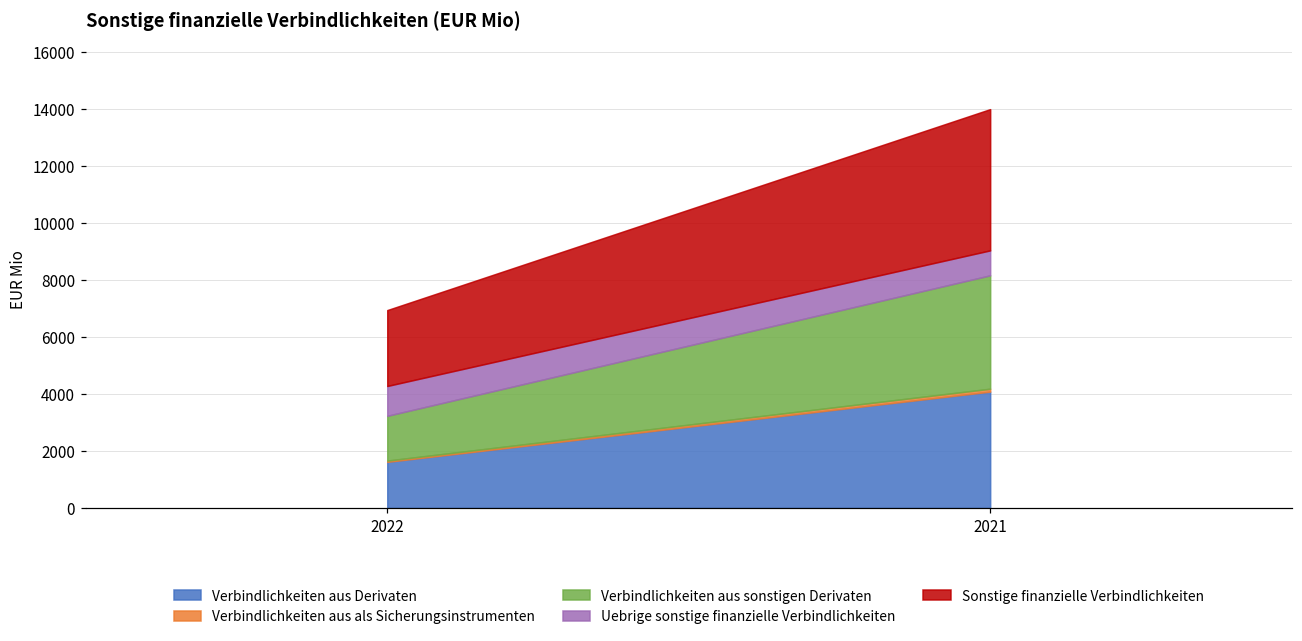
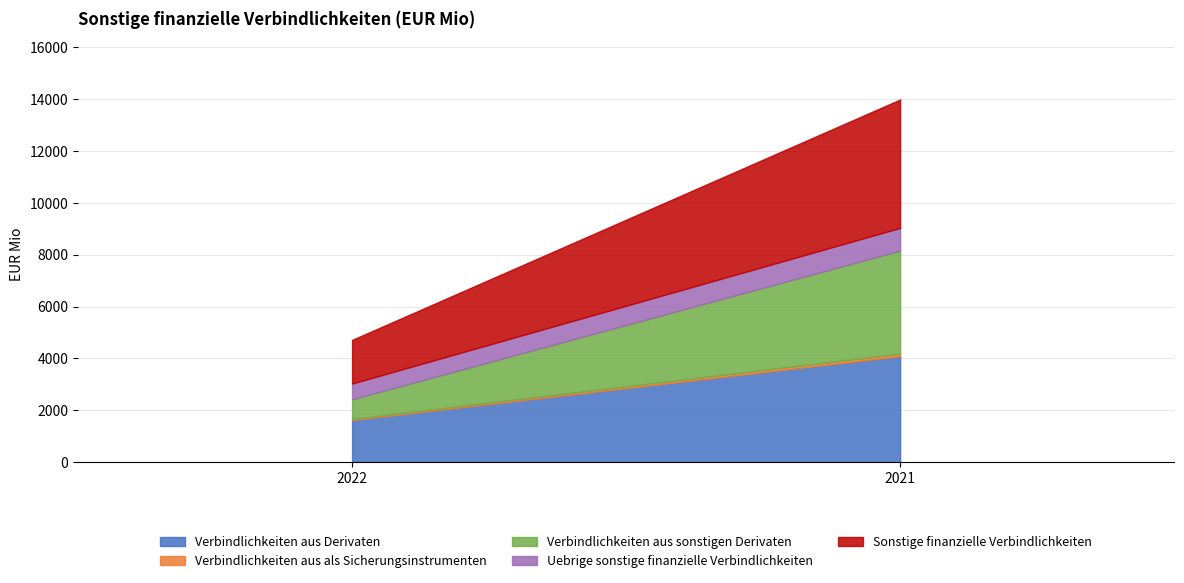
Verbindlichkeiten aus sonstigen Derivaten, 2022: 1600 -> 800
Uebrige sonstige finanzielle Verbindlichkeiten, 2022: 1000 -> 600
Sonstige finanzielle Verbindlichkeiten, 2022: 2700 -> 1700
